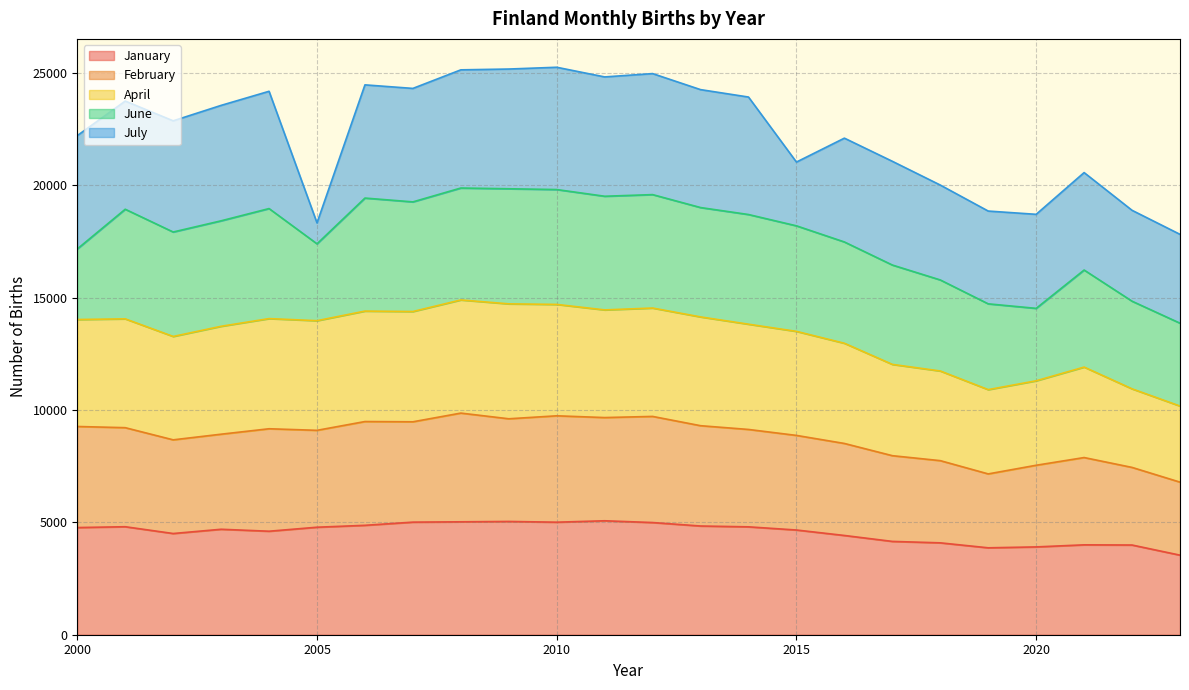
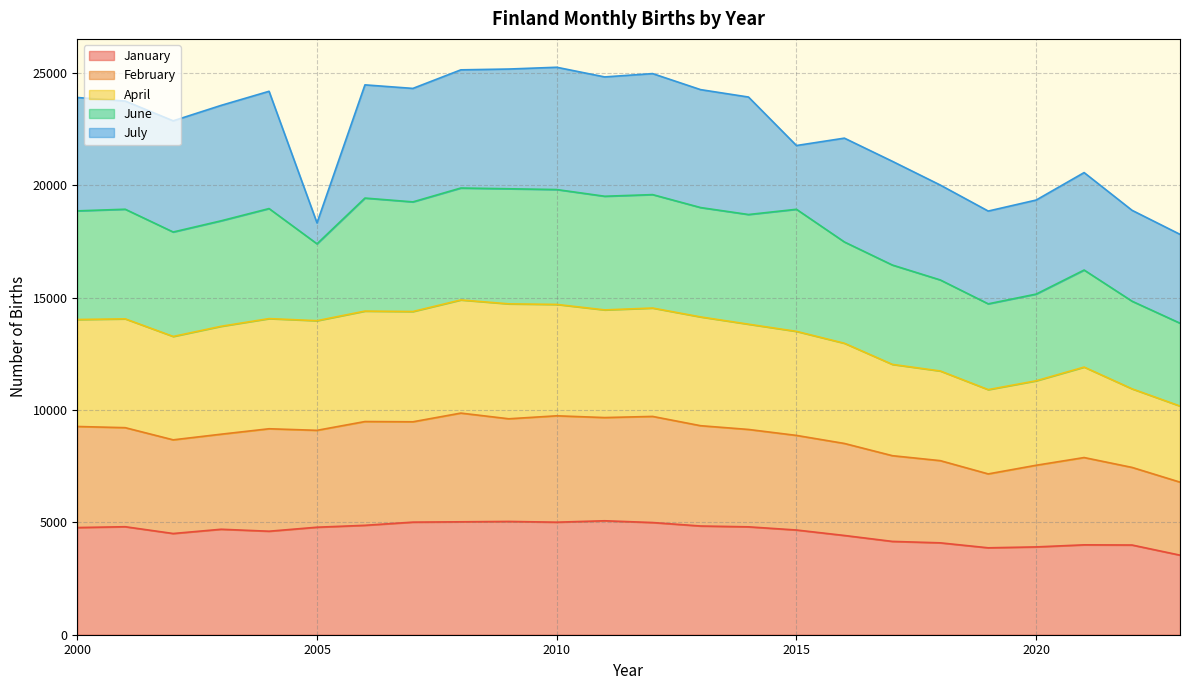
June, 2000: 3100 -> 4800
June, 2015: 4700 -> 5400
June, 2020: 3200 -> 3900
